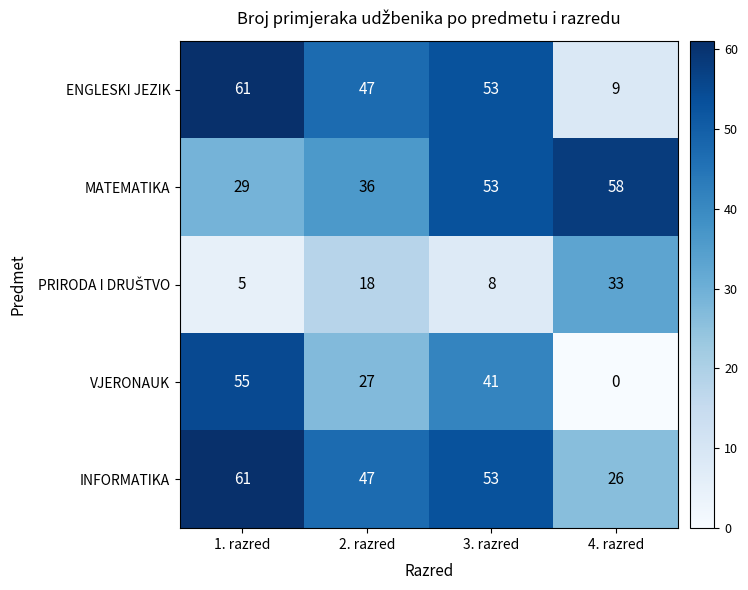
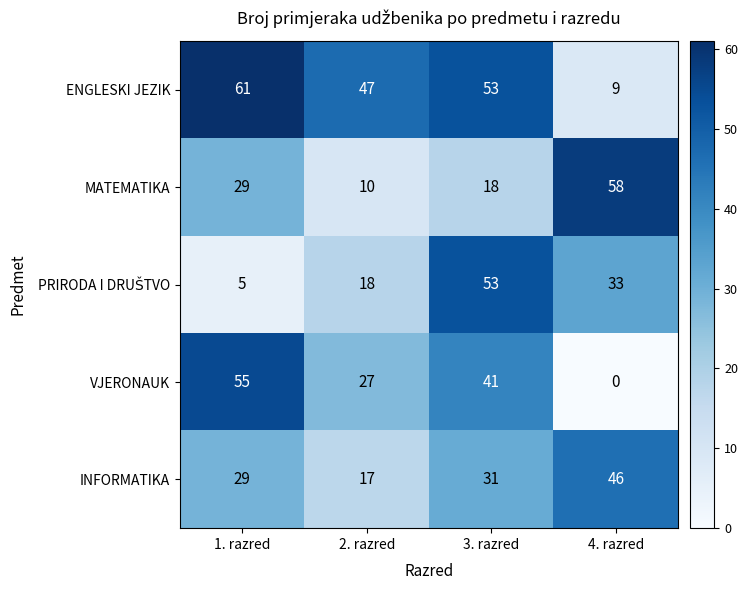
MATEMATIKA, 2. razred: 36 -> 10
MATEMATIKA, 3. razred: 53 -> 18
PRIRODA I DRUŠTVO, 3. razred: 8 -> 53
INFORMATIKA, 1. razred: 61 -> 29
INFORMATIKA, 2. razred: 47 -> 17
INFORMATIKA, 3. razred: 53 -> 31
INFORMATIKA, 4. razred: 26 -> 46
